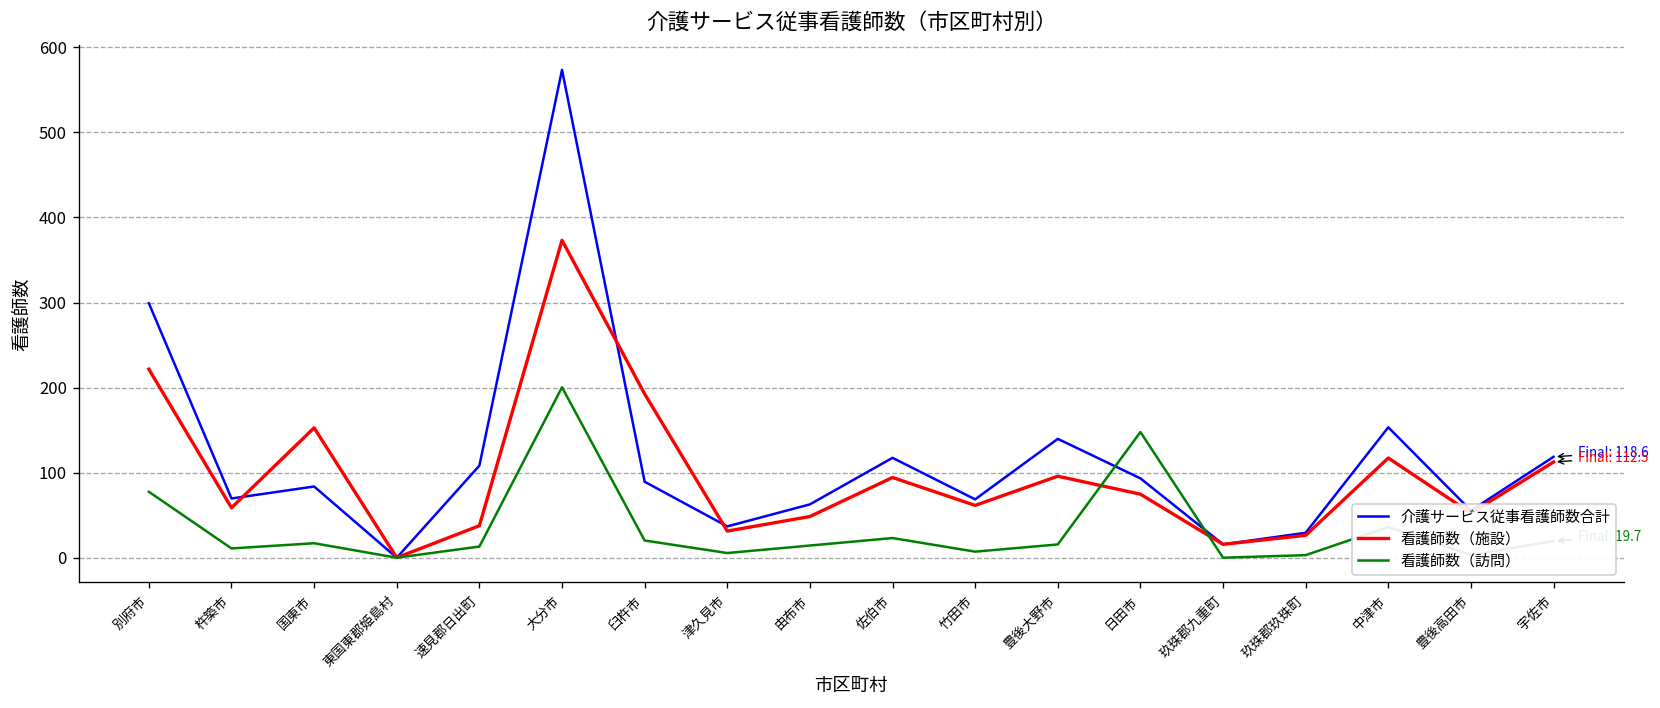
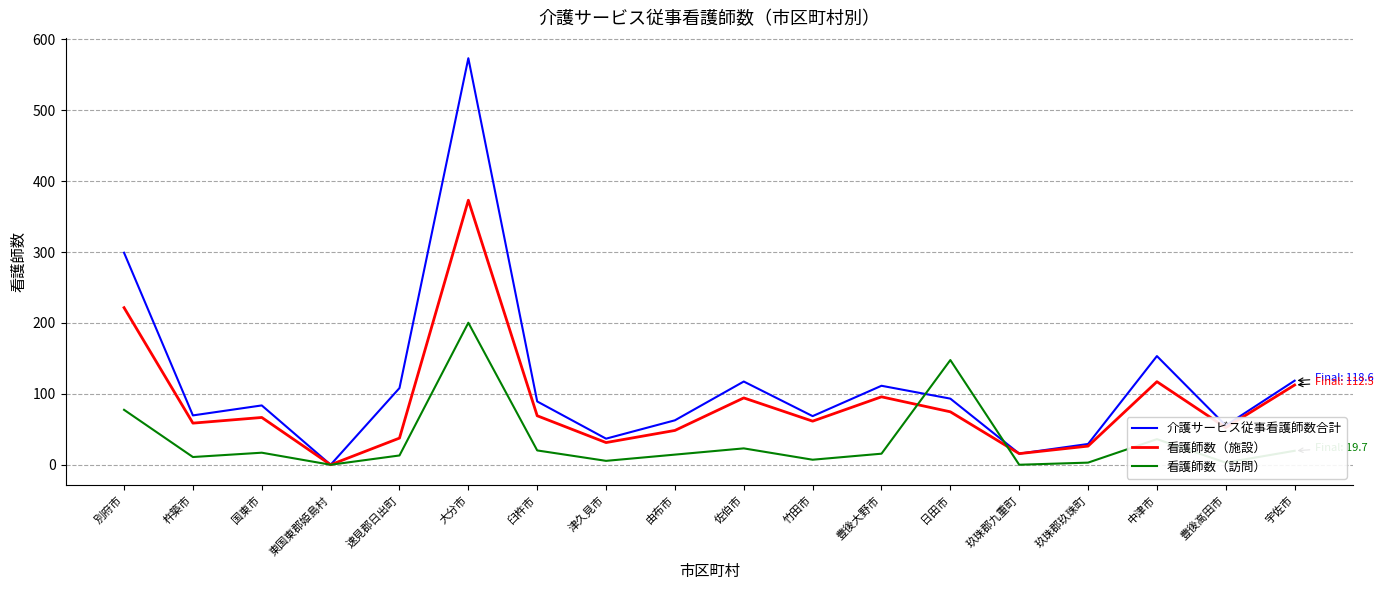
看護師数（施設）, 国東市: 150 -> 70
看護師数（施設）, 臼杵市: 190 -> 70
介護サービス従事看護師数合計, 豊後大野市: 140 -> 110
